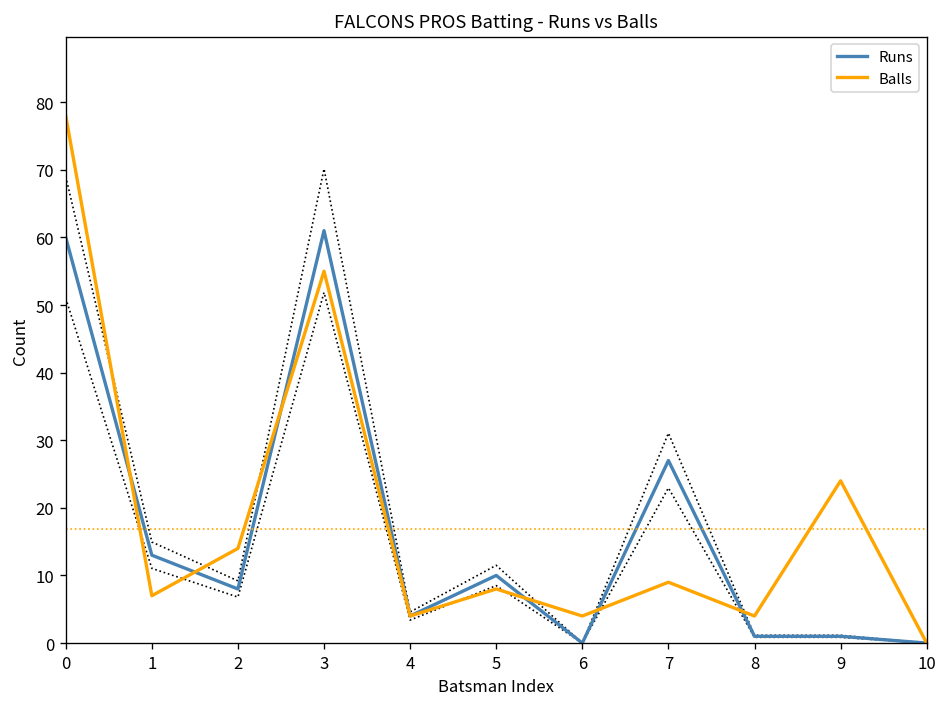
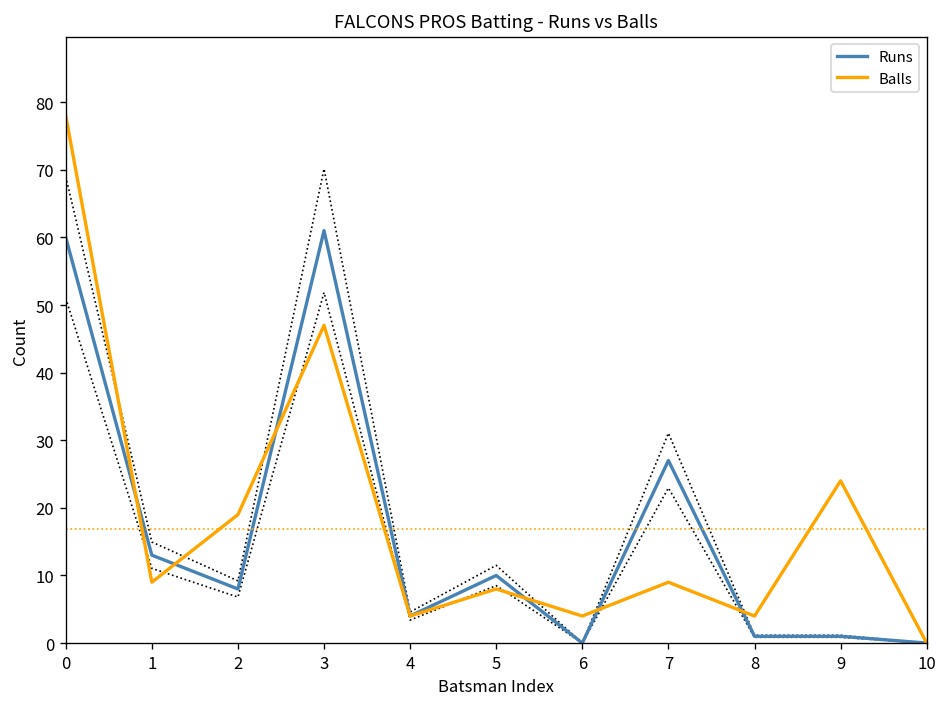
Balls, 1: 7 -> 9
Balls, 2: 14 -> 19
Balls, 3: 55 -> 47
